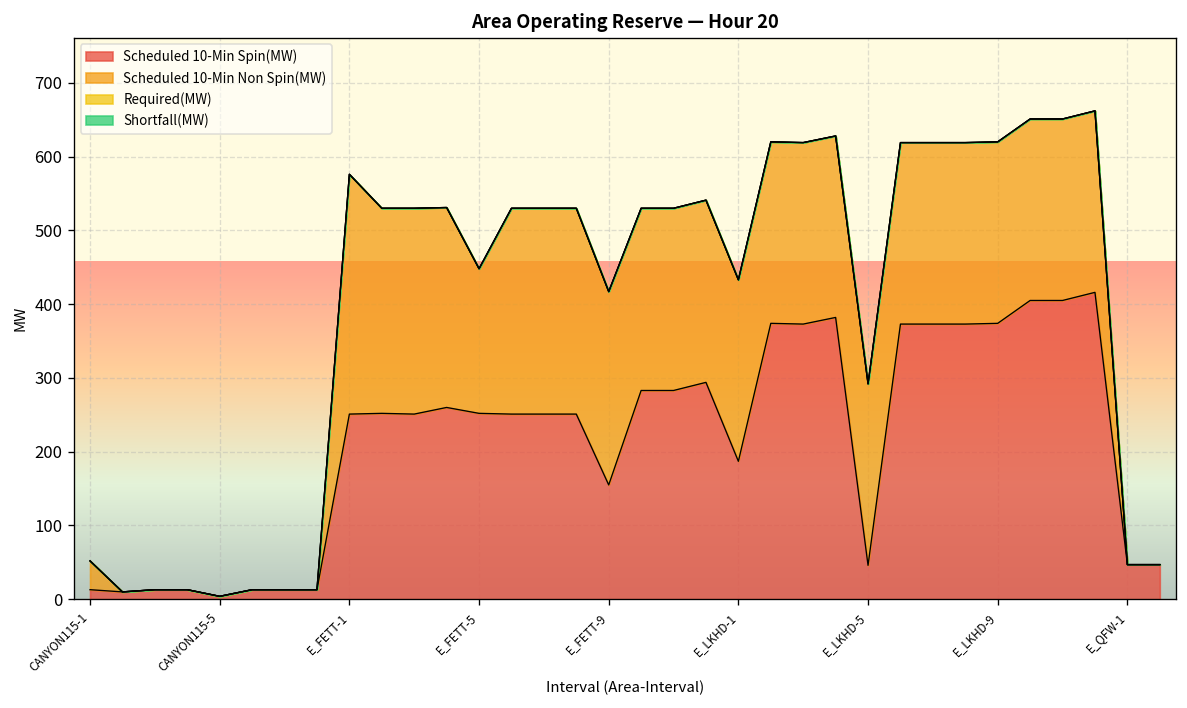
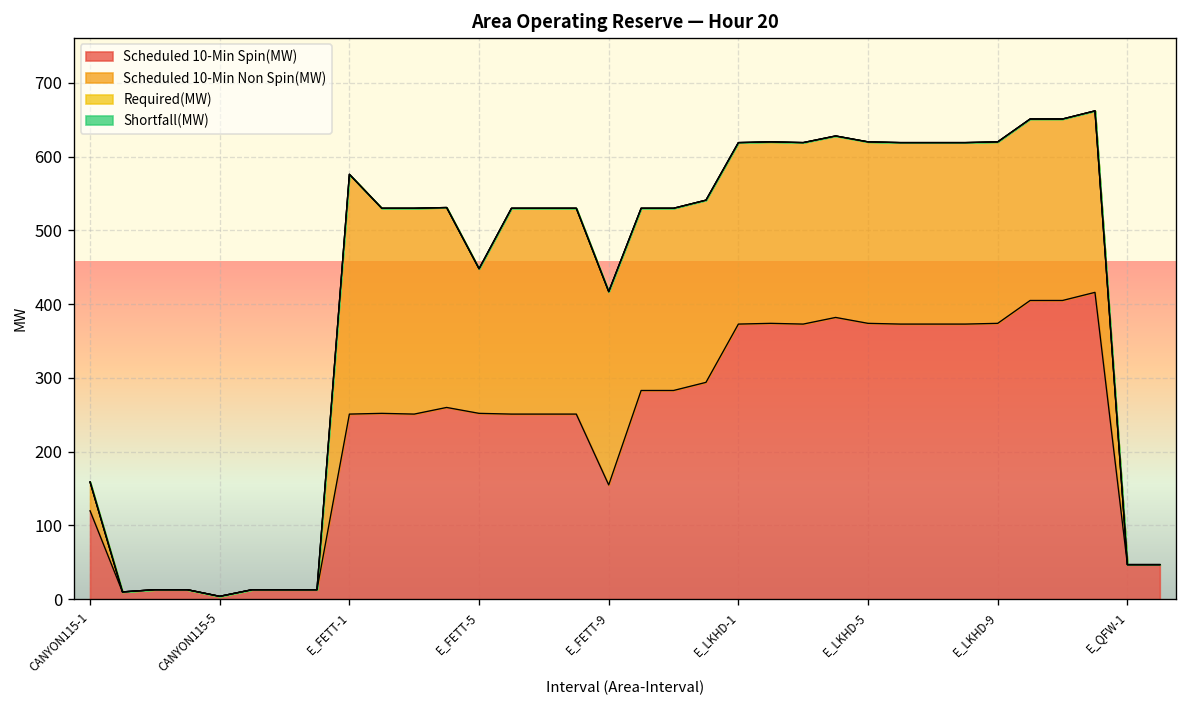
Scheduled 10-Min Spin(MW), CANYON115-1: 10 -> 120
Scheduled 10-Min Spin(MW), E_LKHD-1: 190 -> 370
Scheduled 10-Min Spin(MW), E_LKHD-5: 50 -> 370
